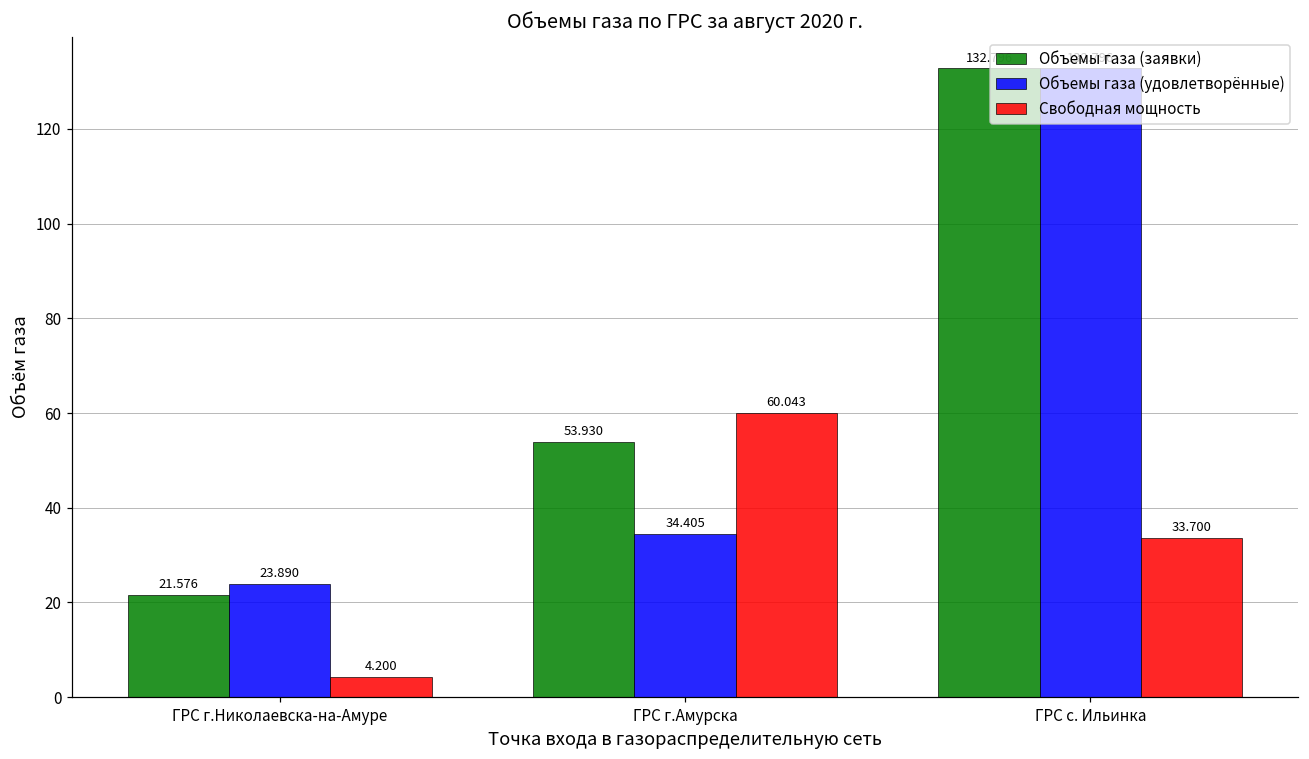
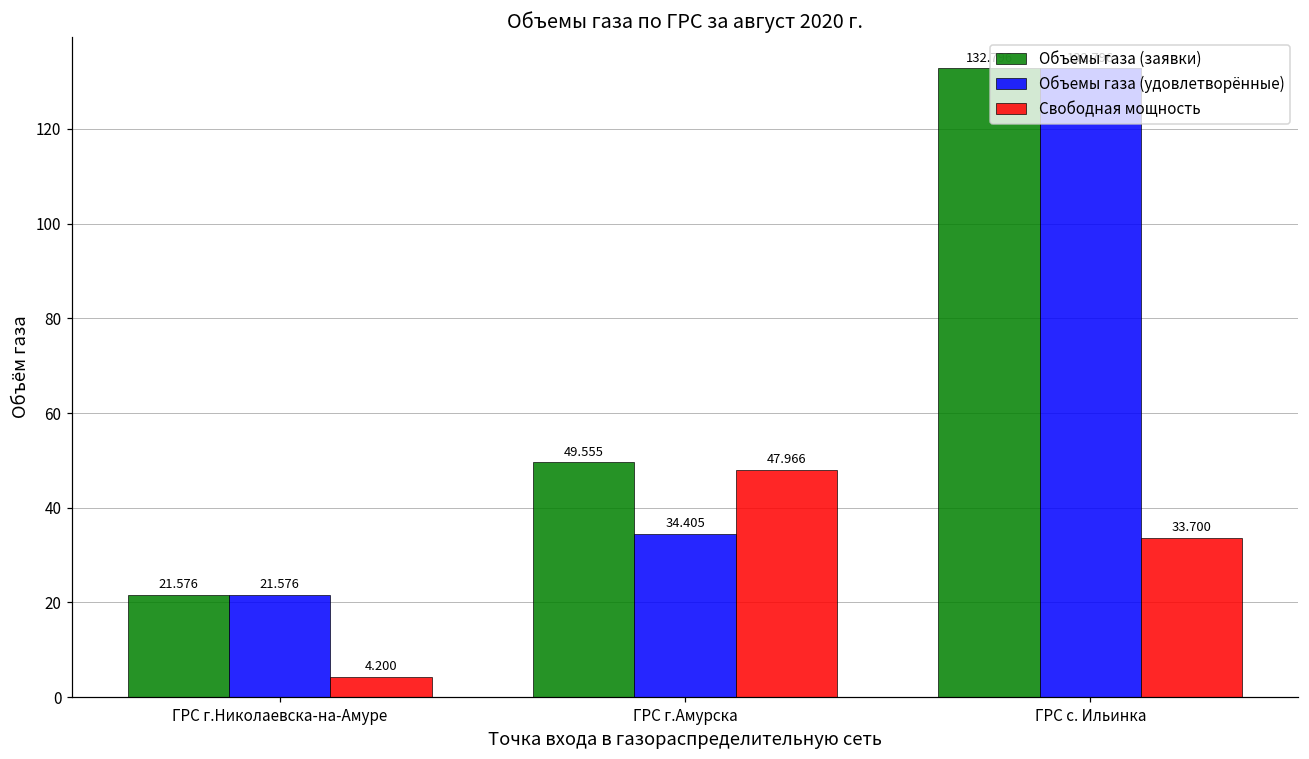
Объемы газа (удовлетворённые), ГРС г.Николаевска-на-Амуре: 23.890 -> 21.576
Объемы газа (заявки), ГРС г.Амурска: 53.930 -> 49.555
Свободная мощность, ГРС г.Амурска: 60.043 -> 47.966
